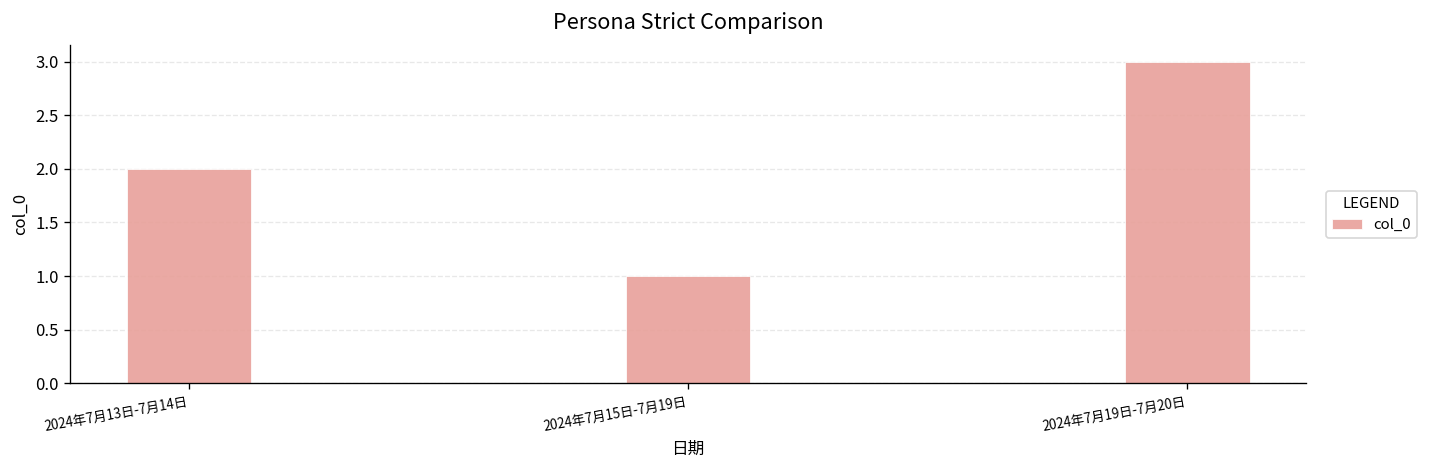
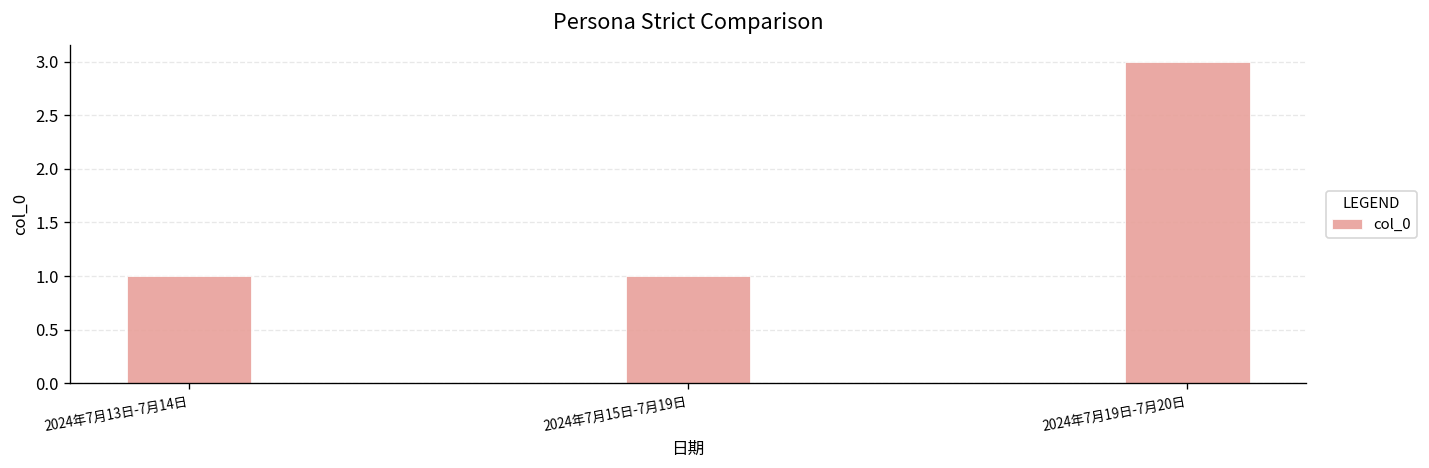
2024年7月13日-7月14日: 2 -> 1
